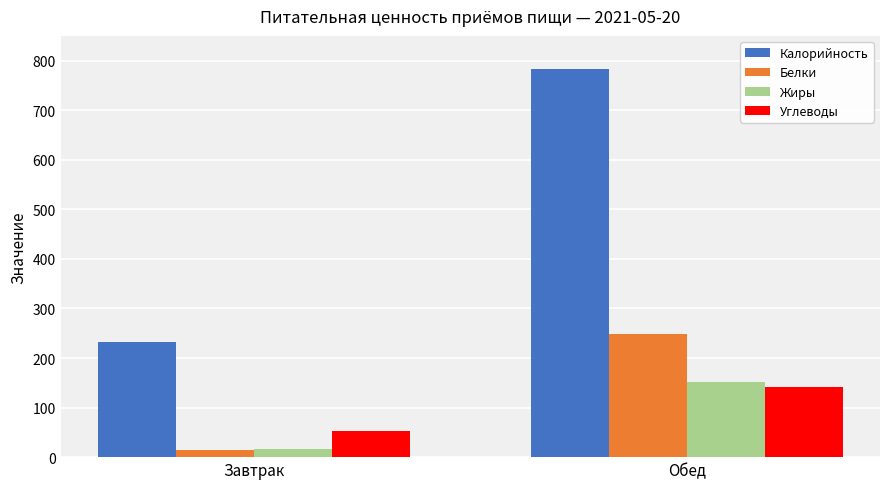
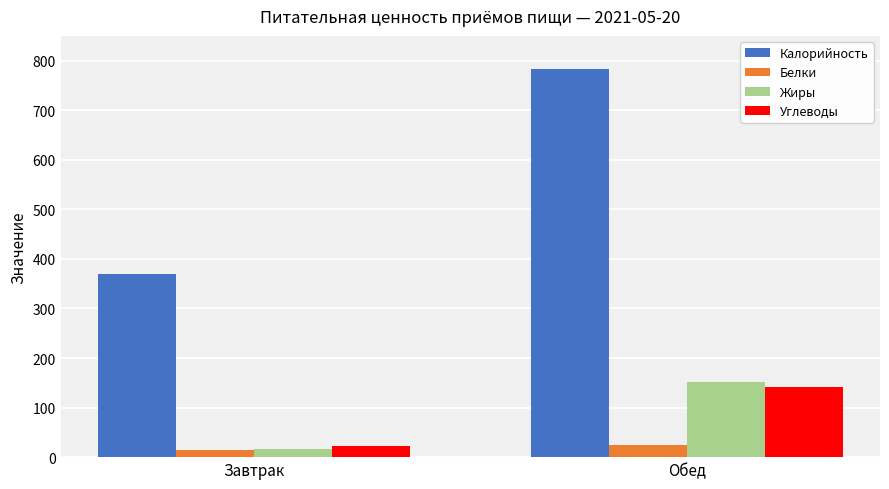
Калорийность, Завтрак: 230 -> 370
Углеводы, Завтрак: 50 -> 20
Белки, Обед: 250 -> 30
